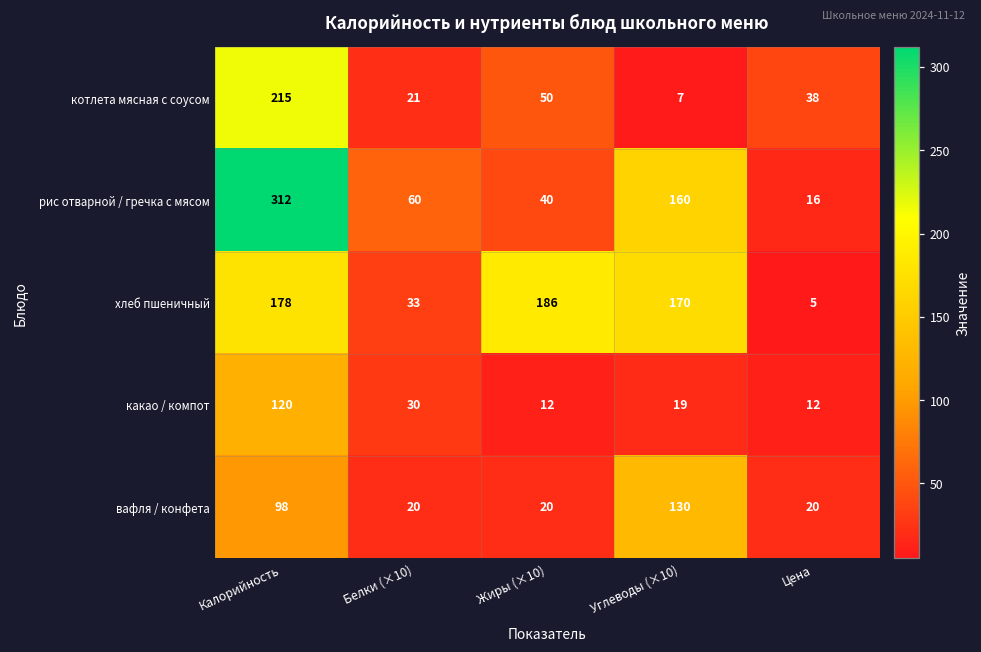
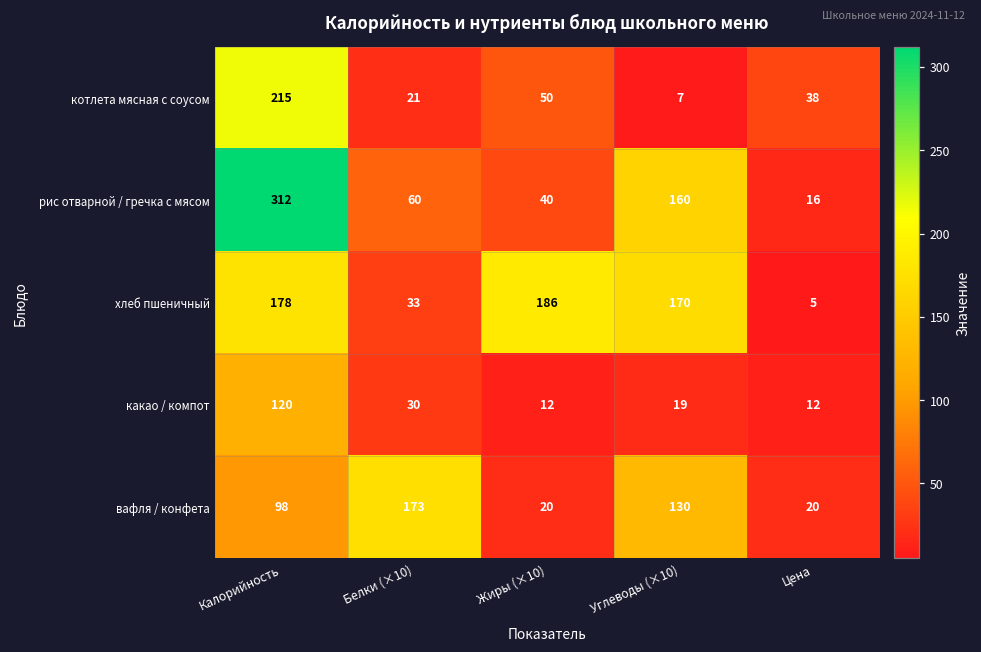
вафля / конфета, Белки (×10): 20 -> 173
